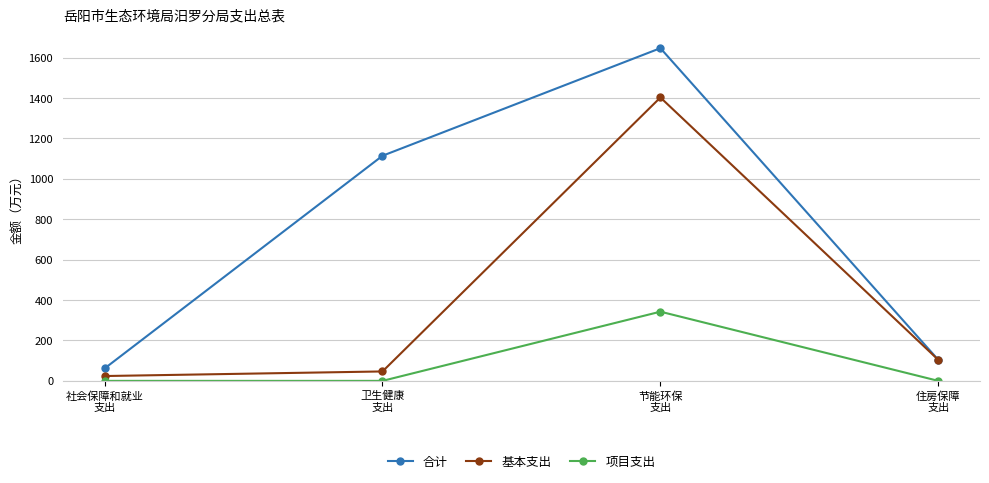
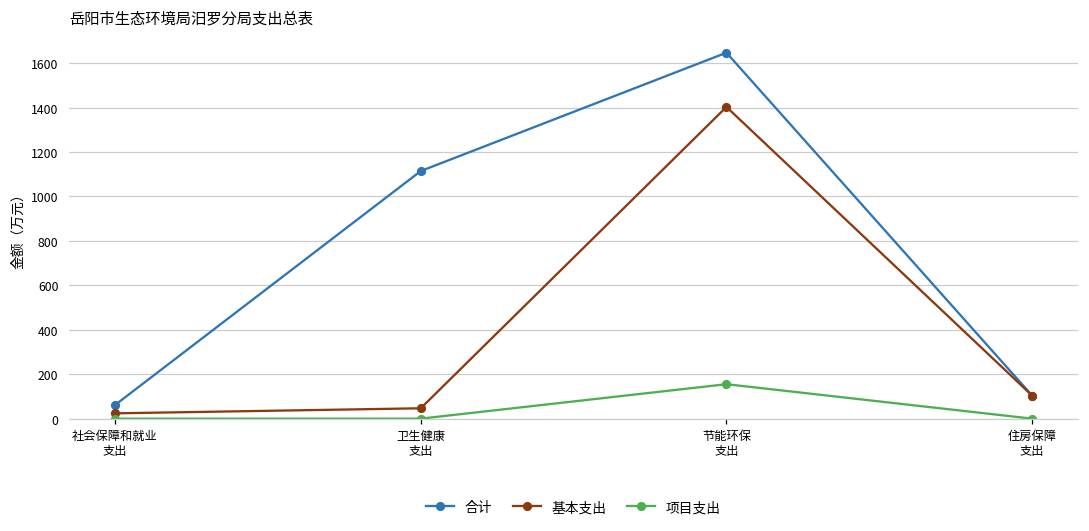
项目支出, 节能环保 支出: 340 -> 160
